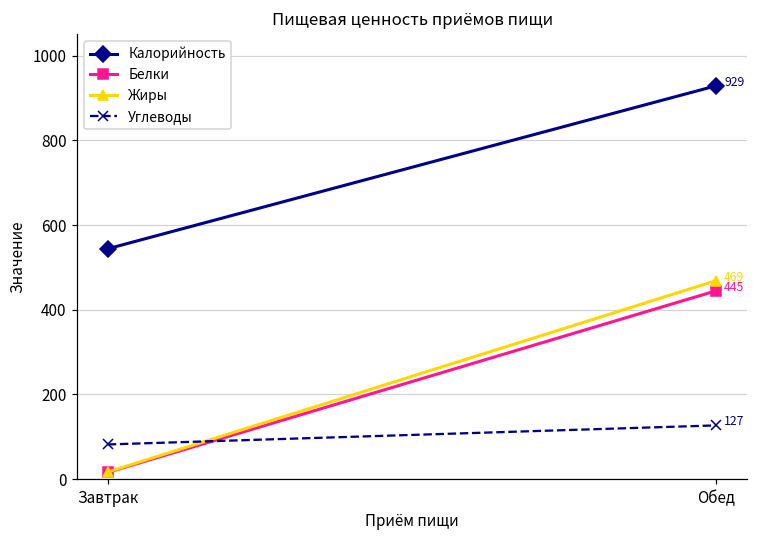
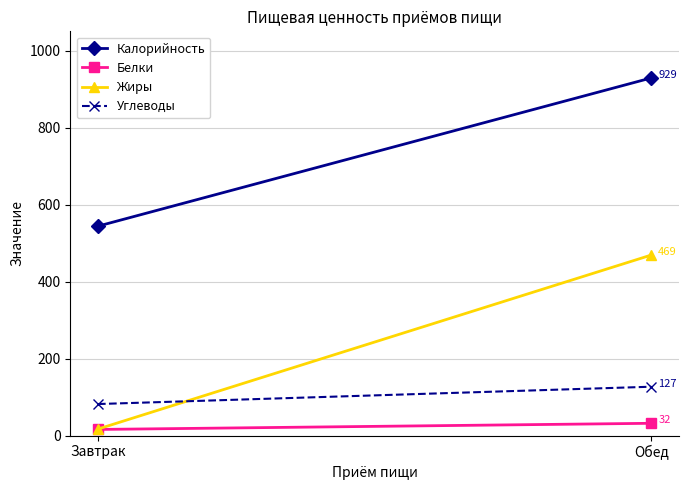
Белки, Обед: 445 -> 32
